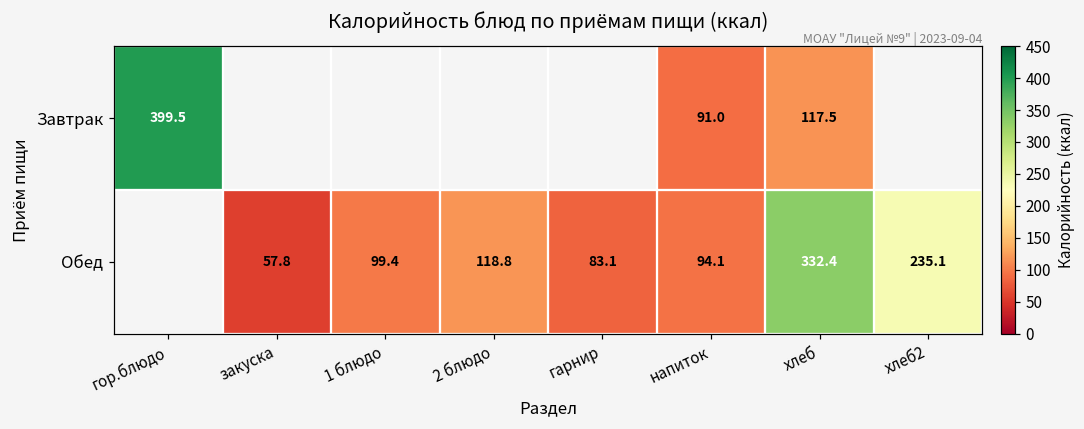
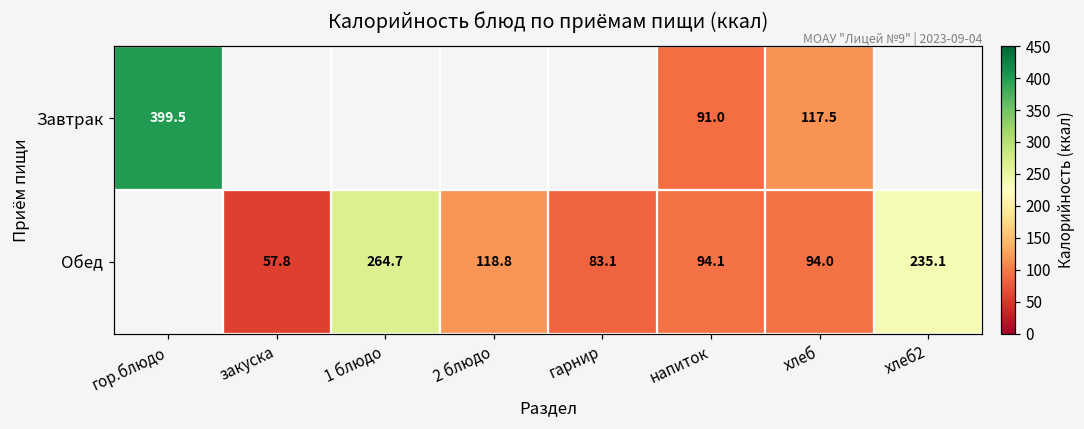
Обед, 1 блюдо: 99.4 -> 264.7
Обед, хлеб: 332.4 -> 94.0
